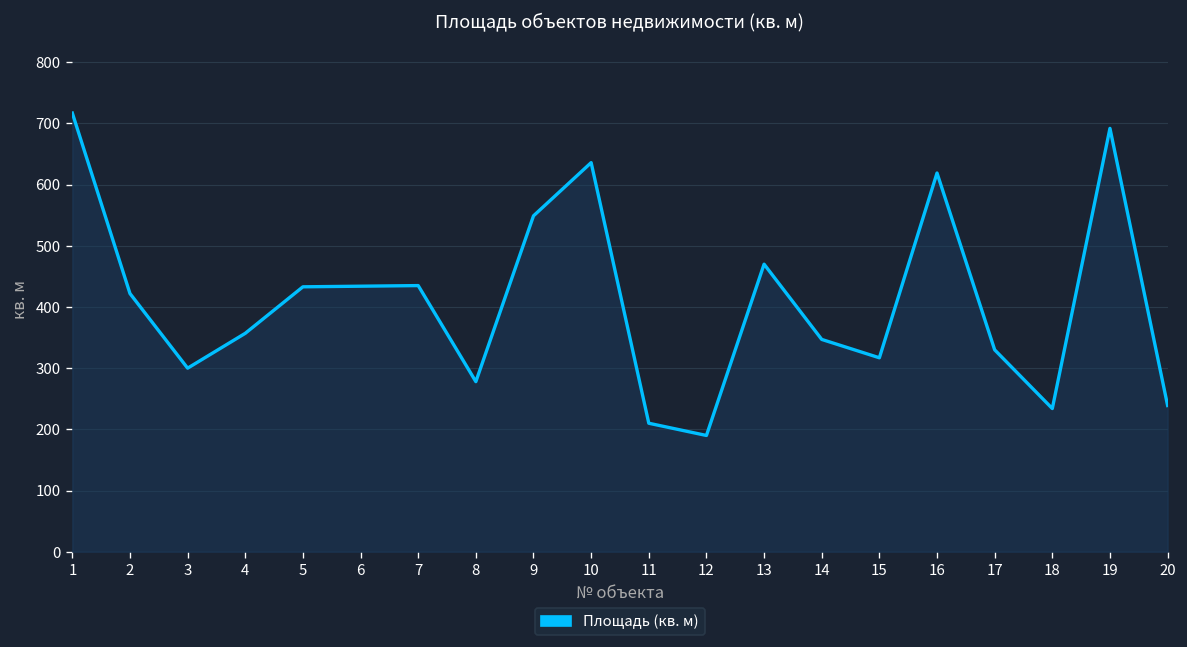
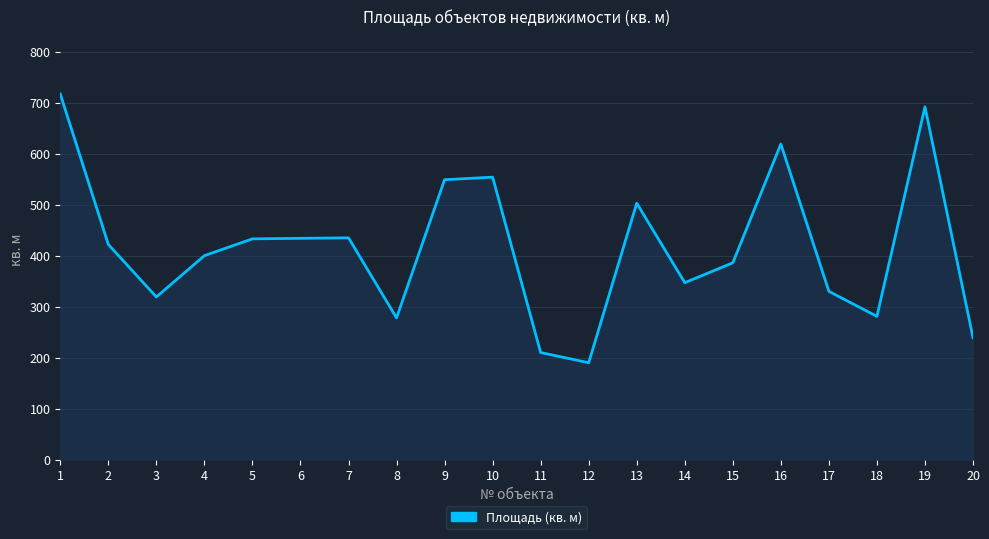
3: 300 -> 320
4: 360 -> 400
10: 640 -> 550
13: 470 -> 500
15: 320 -> 390
18: 230 -> 280
